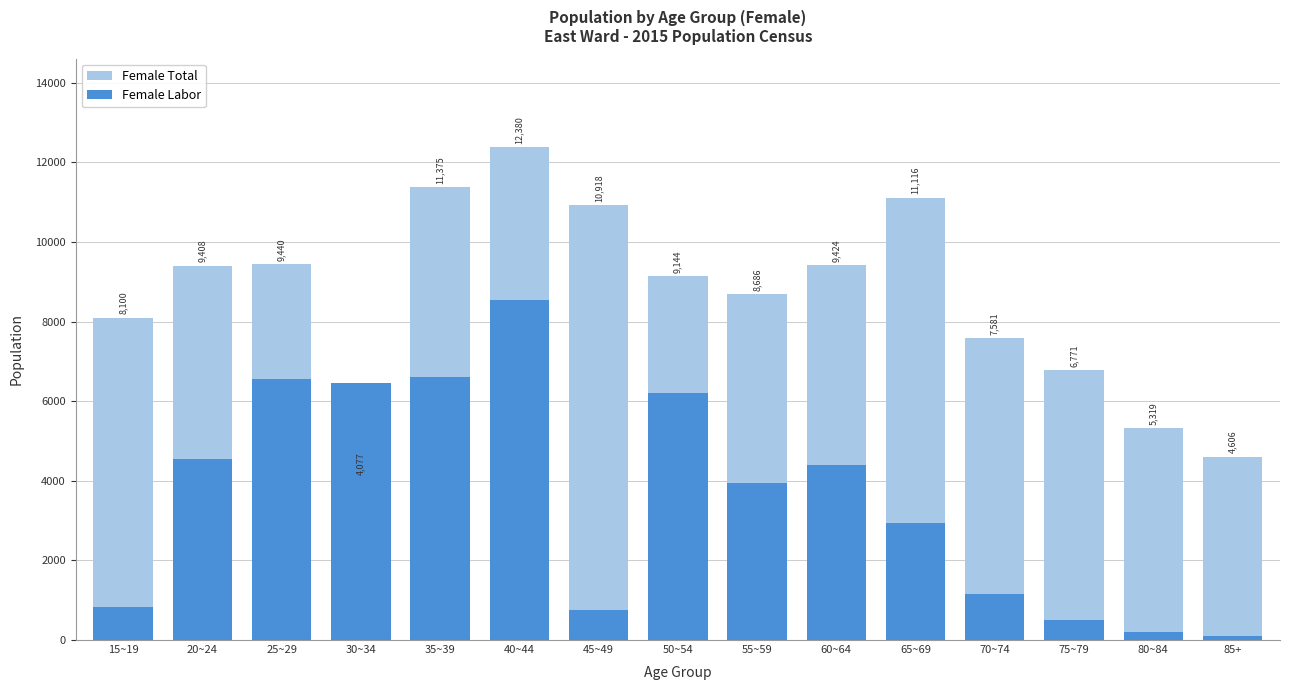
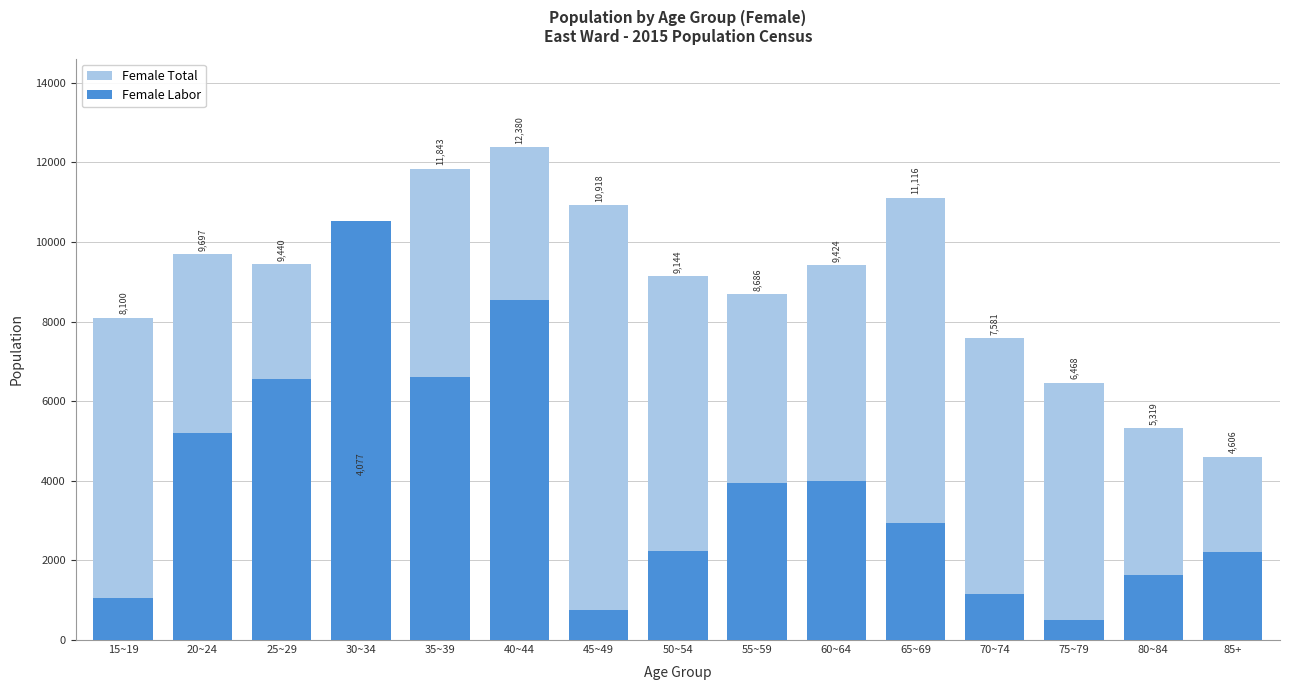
Female Labor, 15~19: 800 -> 1000
Female Total, 20~24: 9,408 -> 9,697
Female Labor, 20~24: 4600 -> 5200
Female Labor, 30~34: 6500 -> 10500
Female Total, 35~39: 11,375 -> 11,843
Female Labor, 50~54: 6200 -> 2200
Female Labor, 60~64: 4400 -> 4000
Female Total, 75~79: 6,771 -> 6,468
Female Labor, 80~84: 200 -> 1600
Female Labor, 85+: 100 -> 2200
